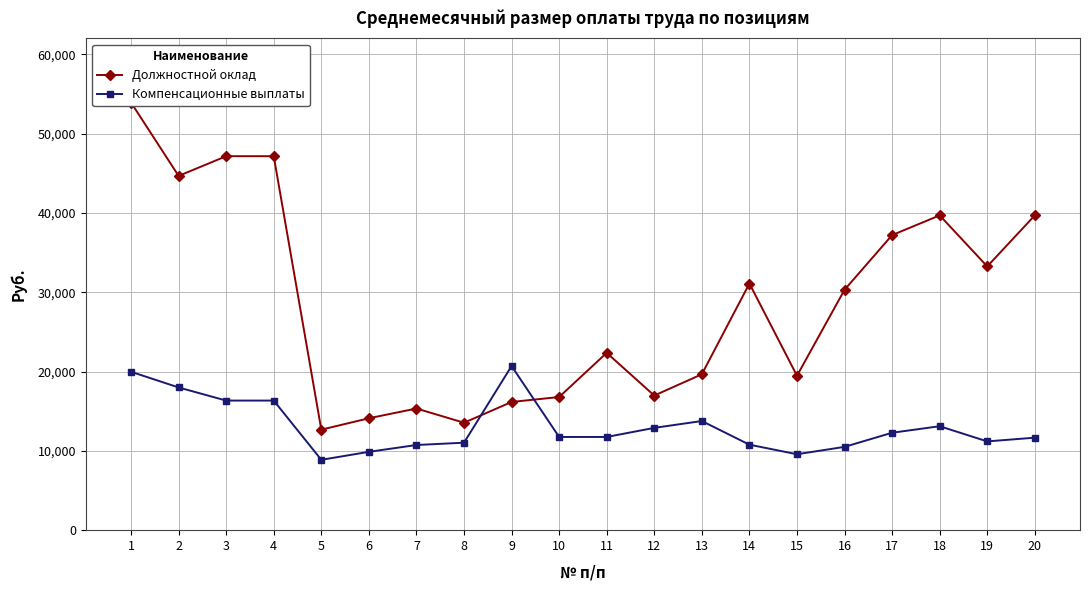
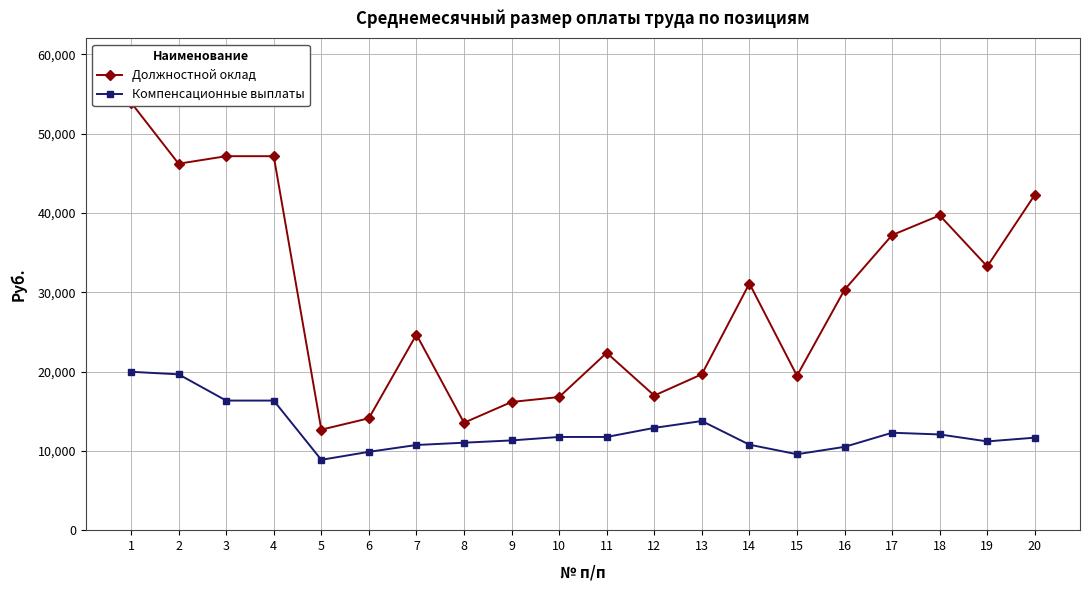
Должностной оклад, 2: 45,000 -> 46,000
Компенсационные выплаты, 2: 18,000 -> 20,000
Должностной оклад, 7: 15,000 -> 25,000
Компенсационные выплаты, 9: 21,000 -> 11,000
Компенсационные выплаты, 18: 13,000 -> 12,000
Должностной оклад, 20: 40,000 -> 42,000
